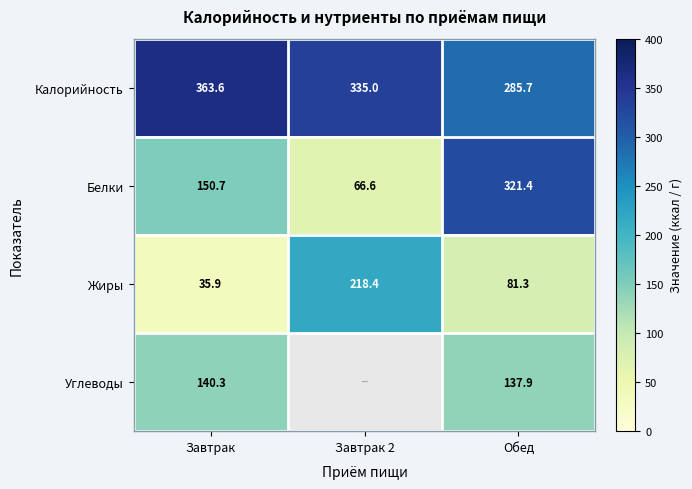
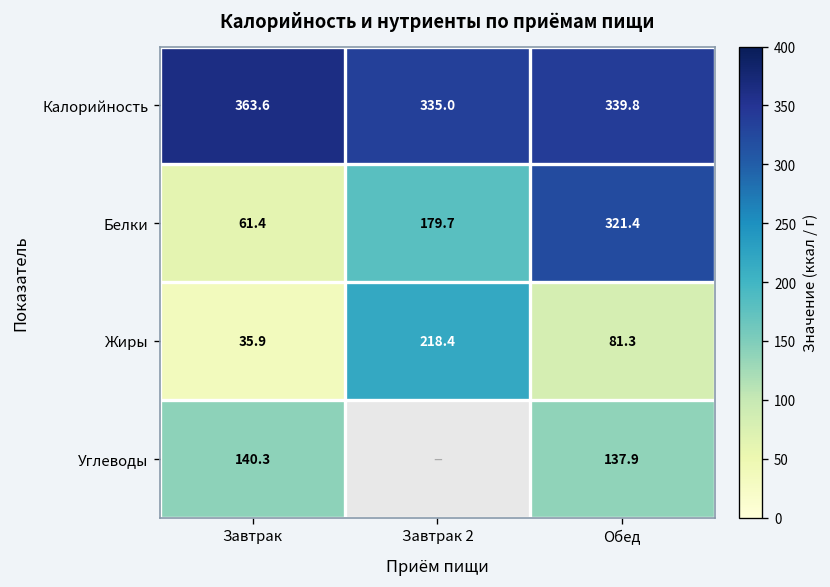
Калорийность, Обед: 285.7 -> 339.8
Белки, Завтрак: 150.7 -> 61.4
Белки, Завтрак 2: 66.6 -> 179.7
